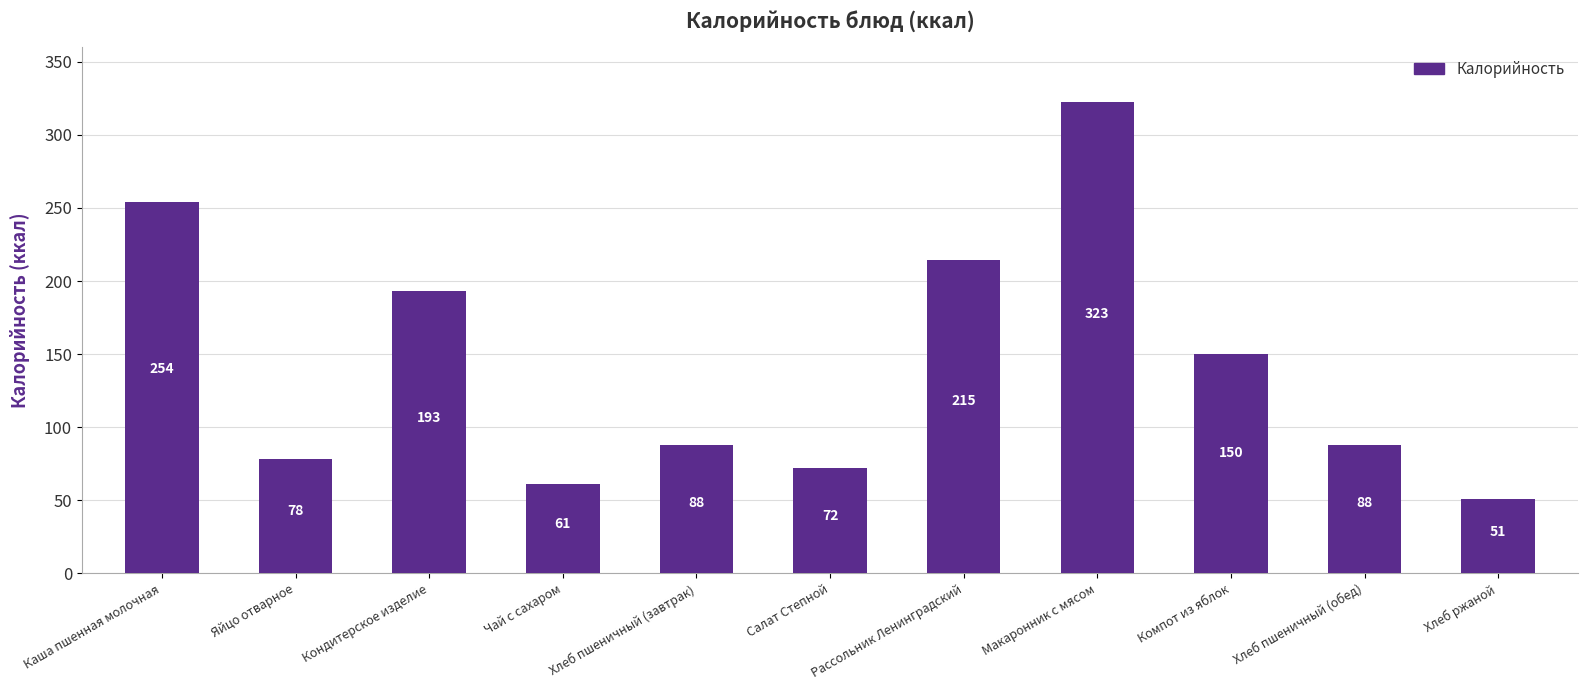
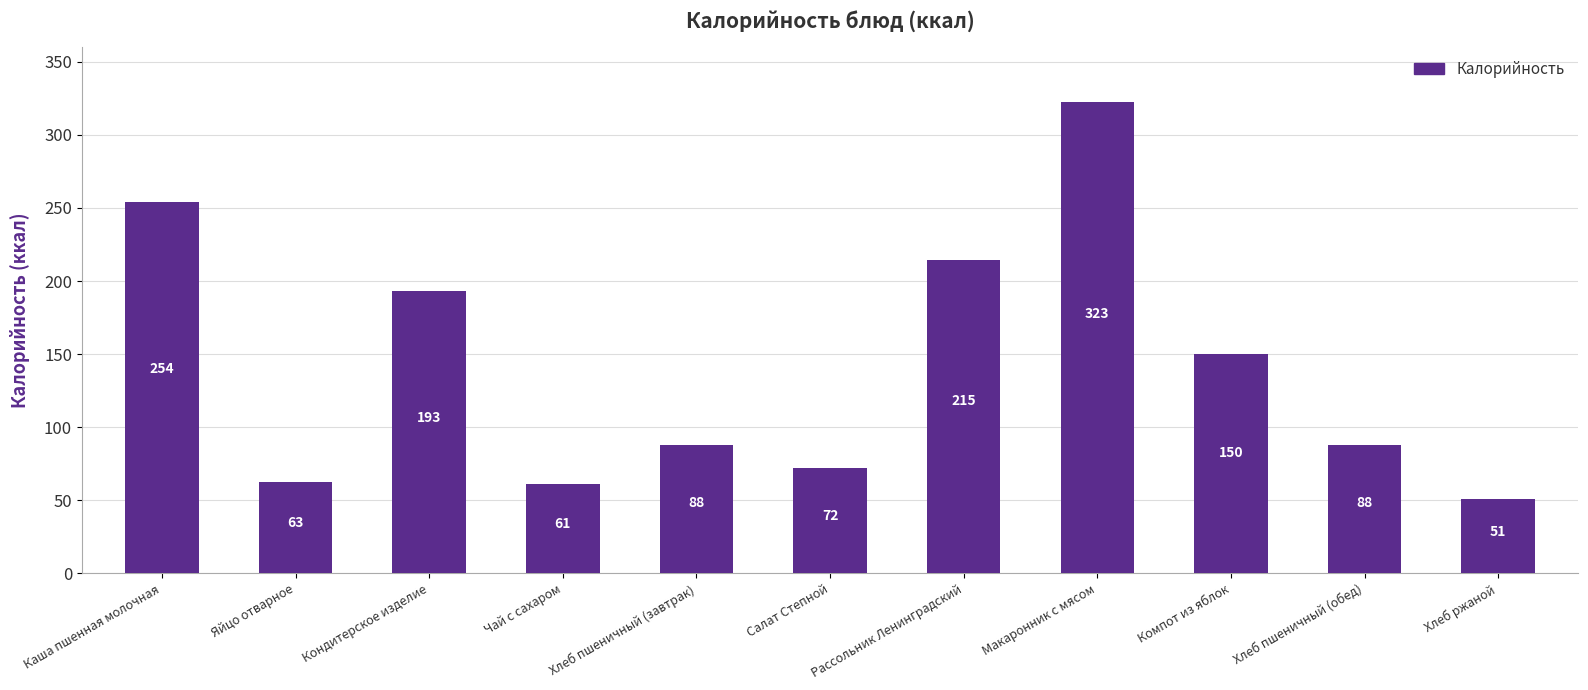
Яйцо отварное: 78 -> 63
